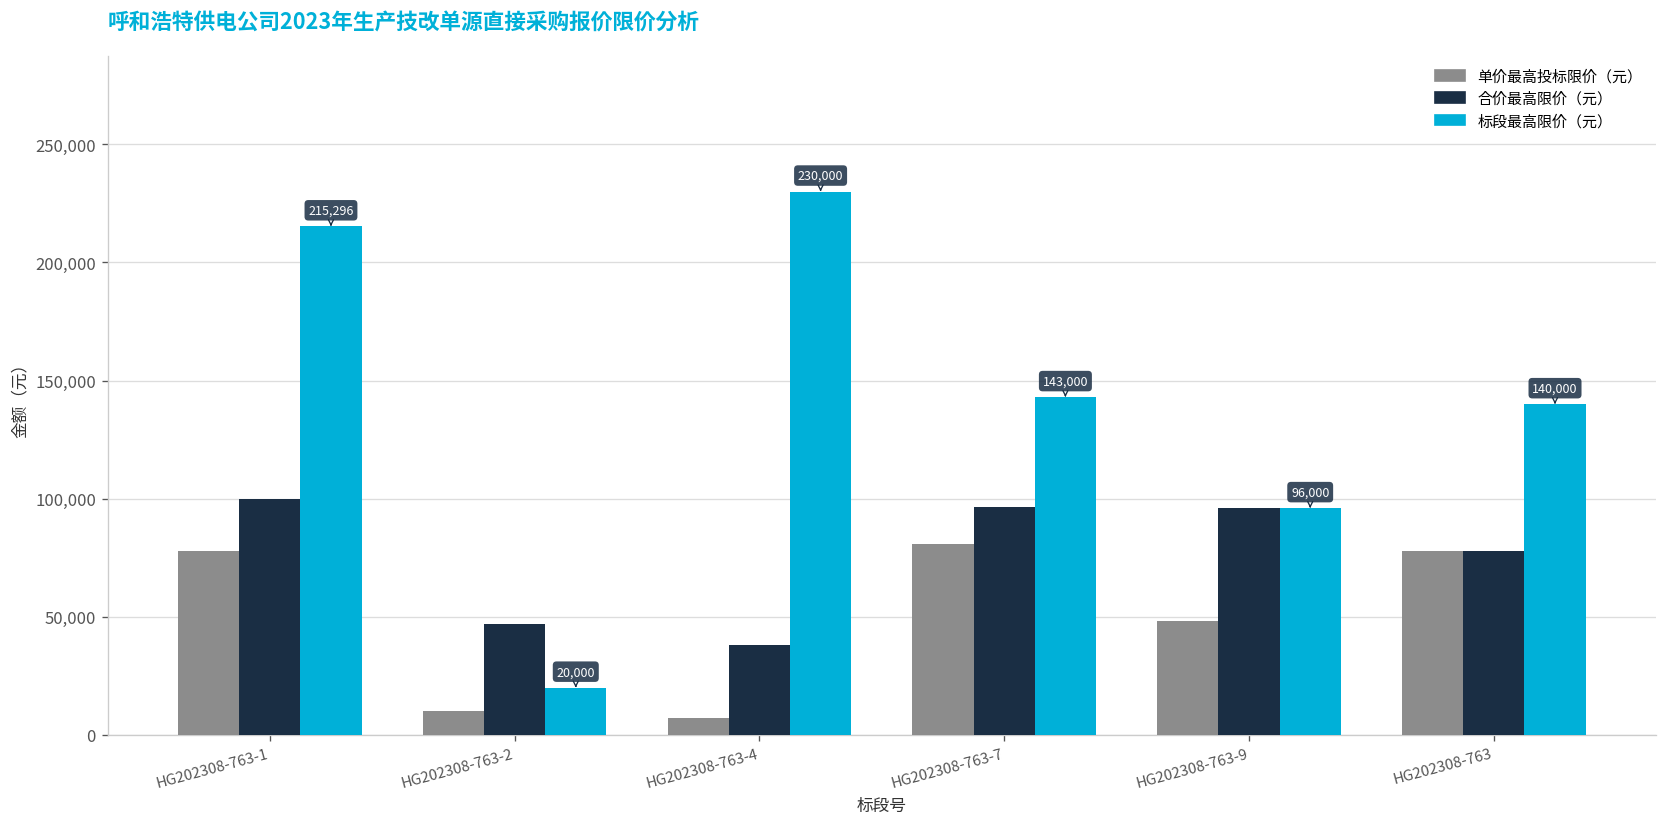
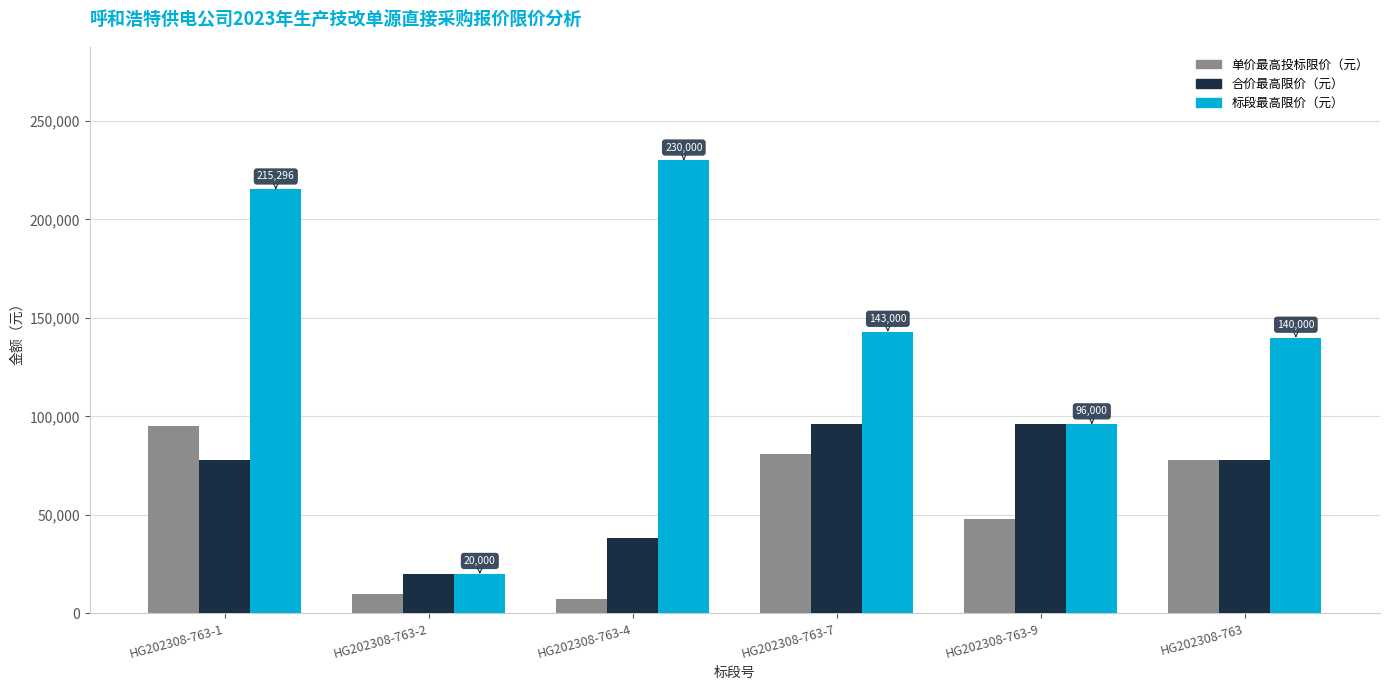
单价最高投标限价（元）, HG202308-763-1: 78,000 -> 95,000
合价最高限价（元）, HG202308-763-1: 100,000 -> 78,000
合价最高限价（元）, HG202308-763-2: 47,000 -> 20,000
